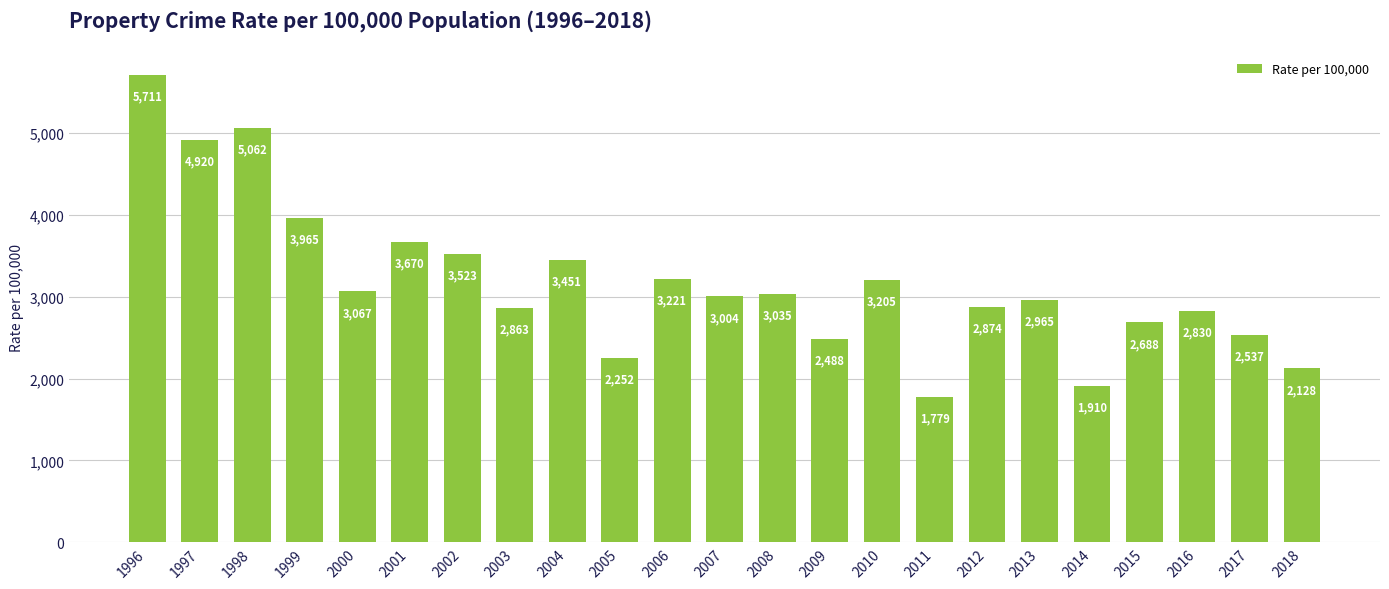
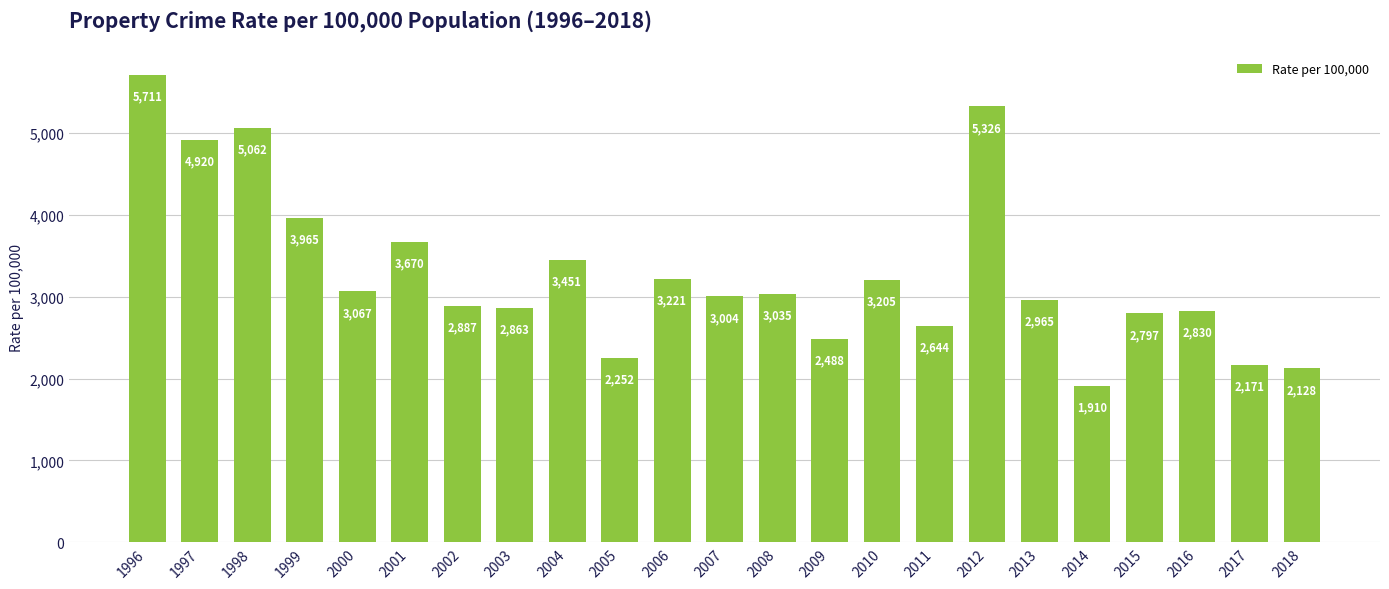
2002: 3,523 -> 2,887
2011: 1,779 -> 2,644
2012: 2,874 -> 5,326
2015: 2,688 -> 2,797
2017: 2,537 -> 2,171
